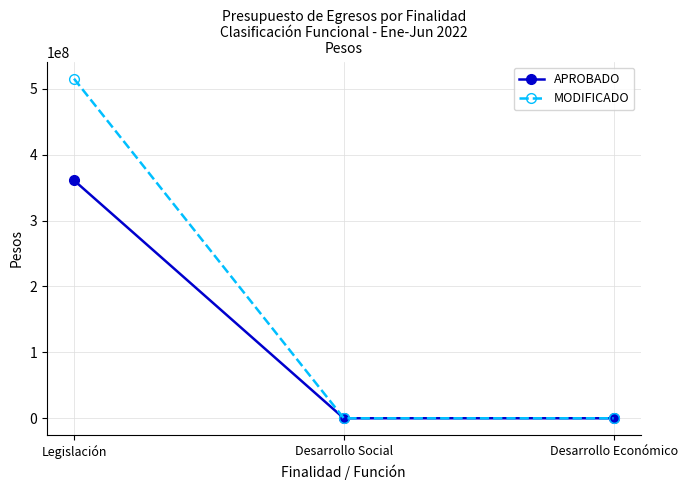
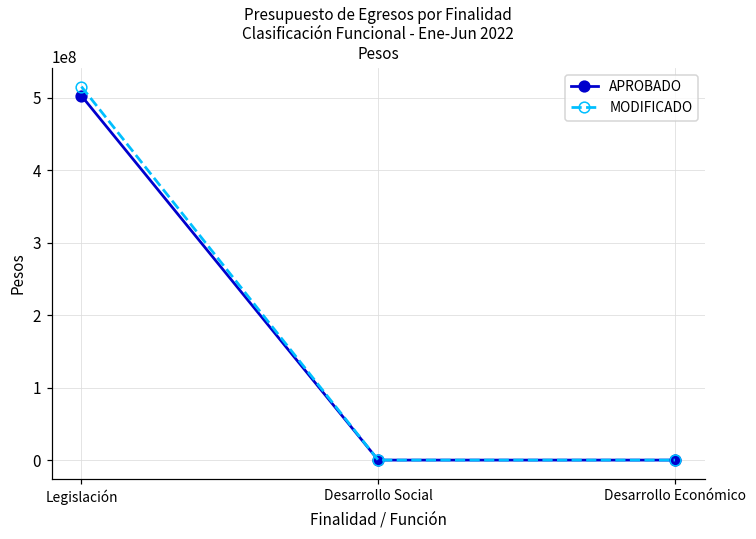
APROBADO, Legislación: 360000000 -> 500000000
